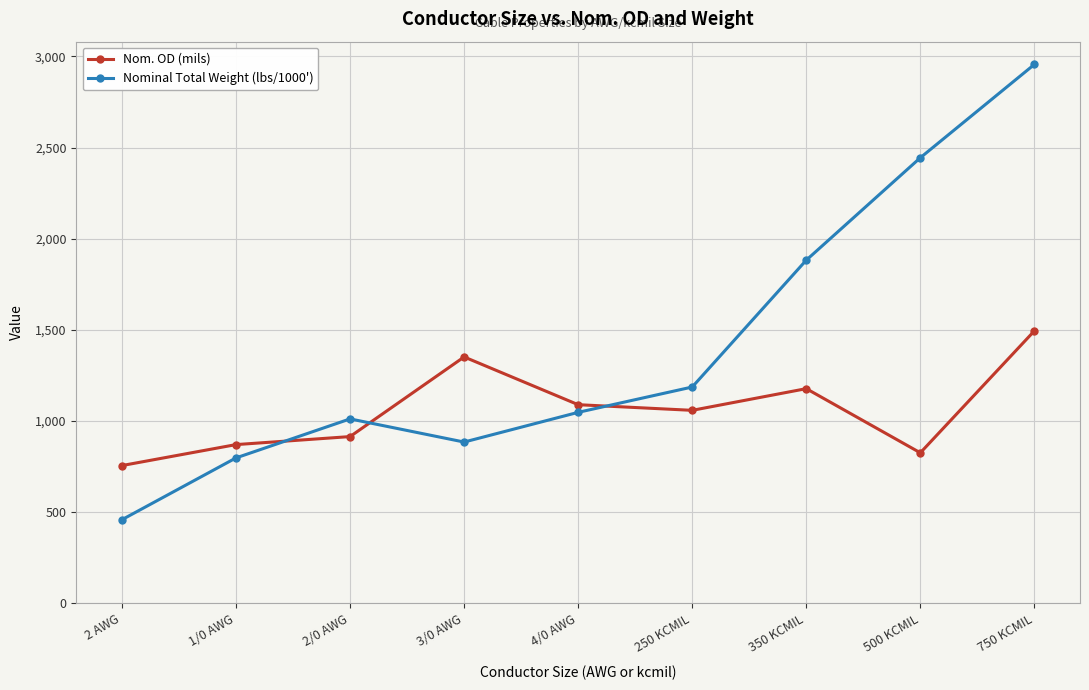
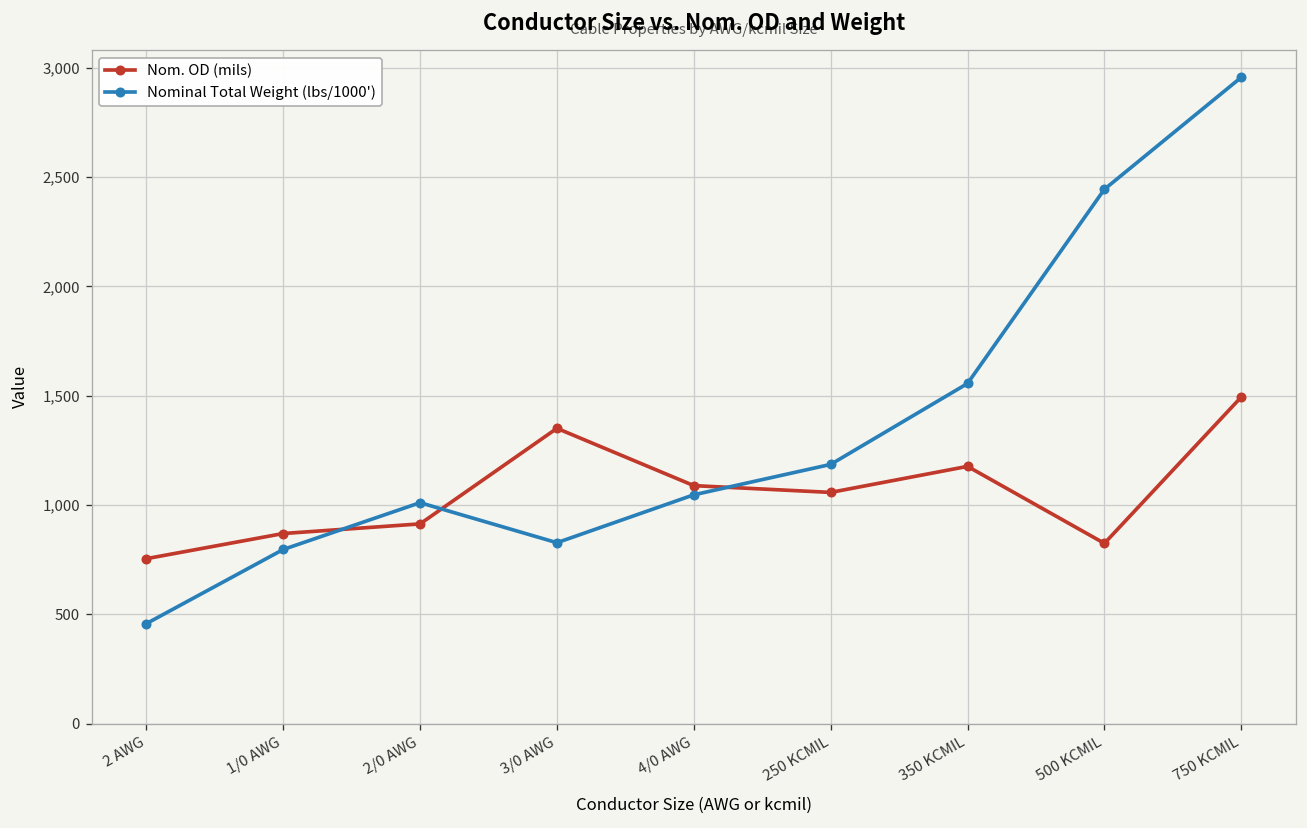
Nominal Total Weight (lbs/1000'), 3/0 AWG: 880 -> 830
Nominal Total Weight (lbs/1000'), 350 KCMIL: 1,880 -> 1,560
